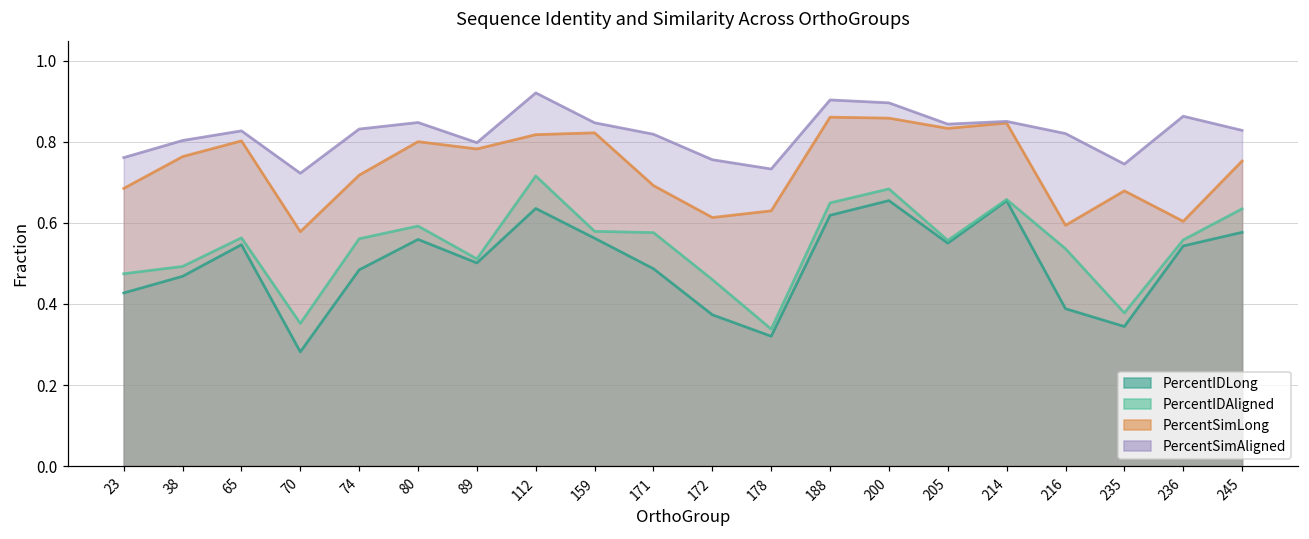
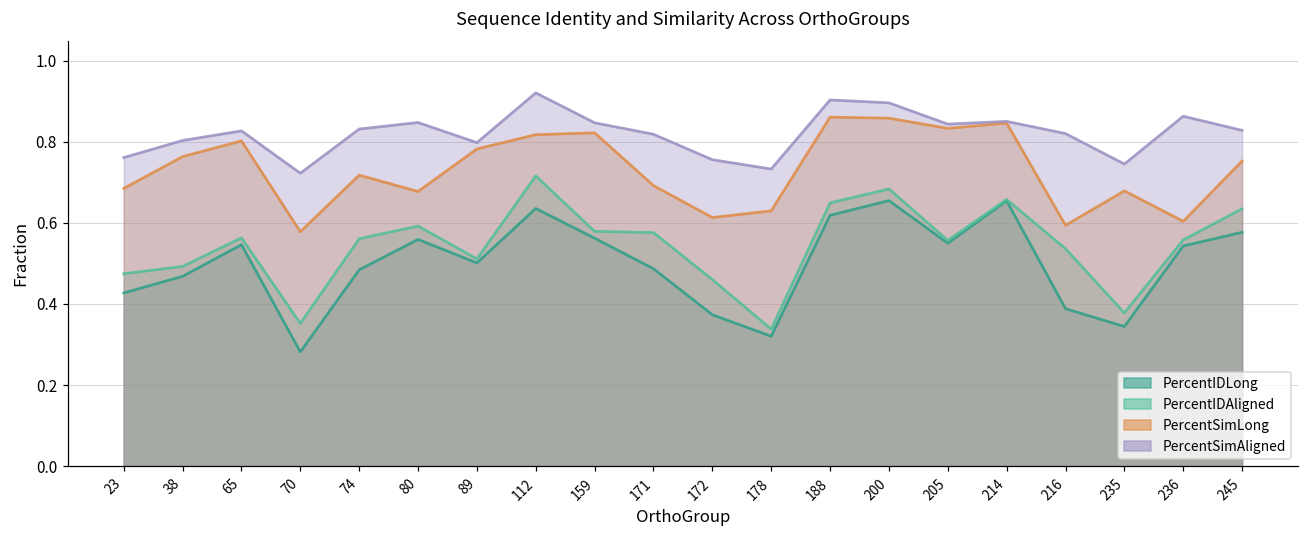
PercentSimLong, 80: 0.80 -> 0.68
